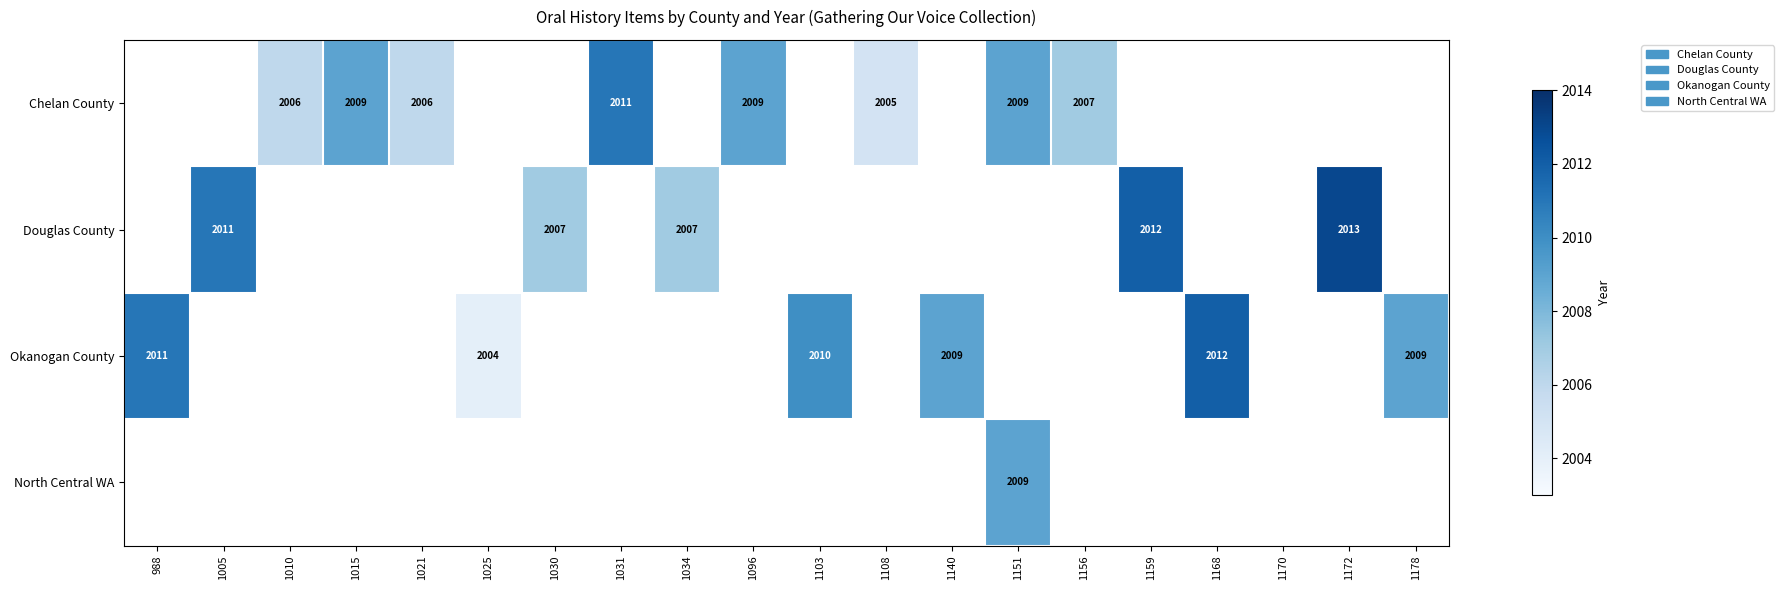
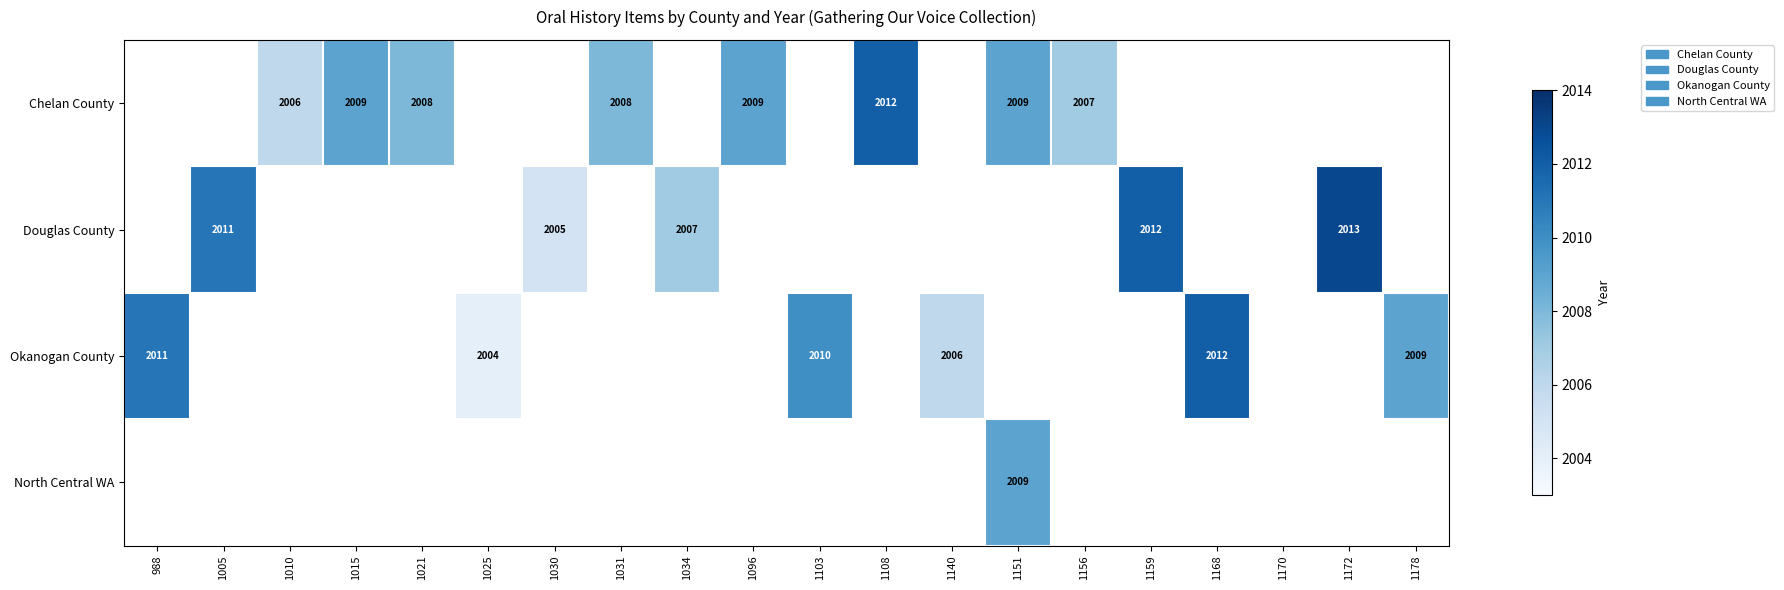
Chelan County, 1021: 2006 -> 2008
Chelan County, 1031: 2011 -> 2008
Chelan County, 1108: 2005 -> 2012
Douglas County, 1030: 2007 -> 2005
Okanogan County, 1140: 2009 -> 2006
